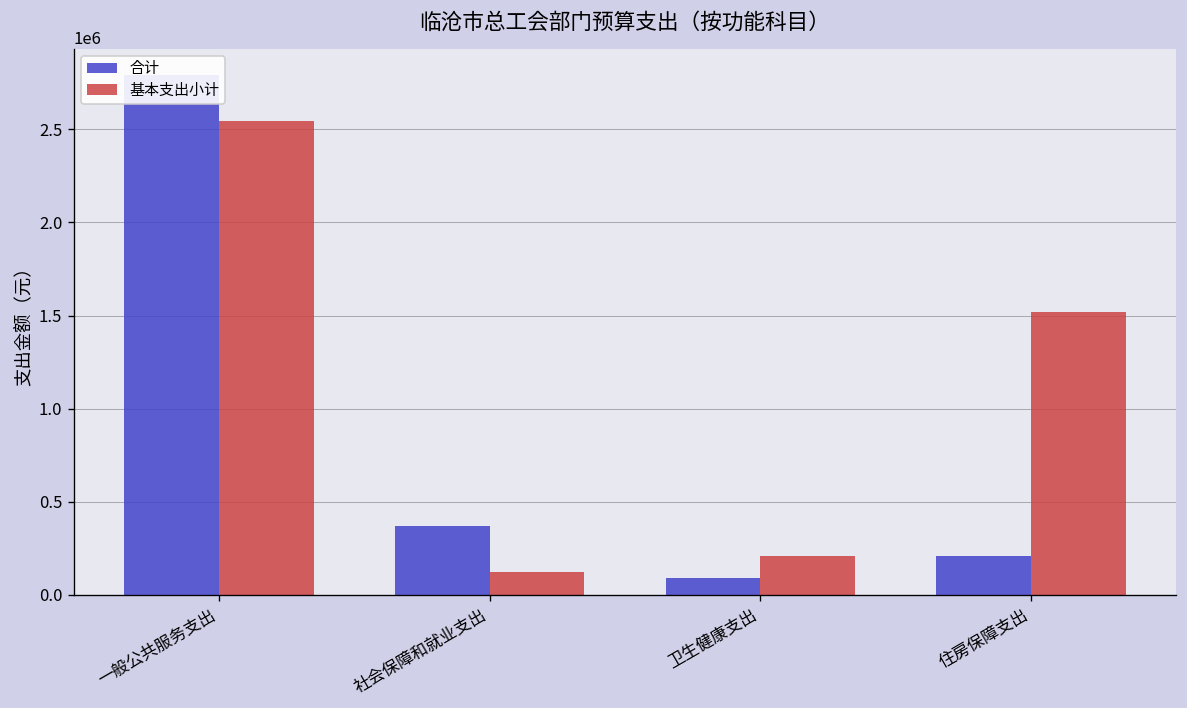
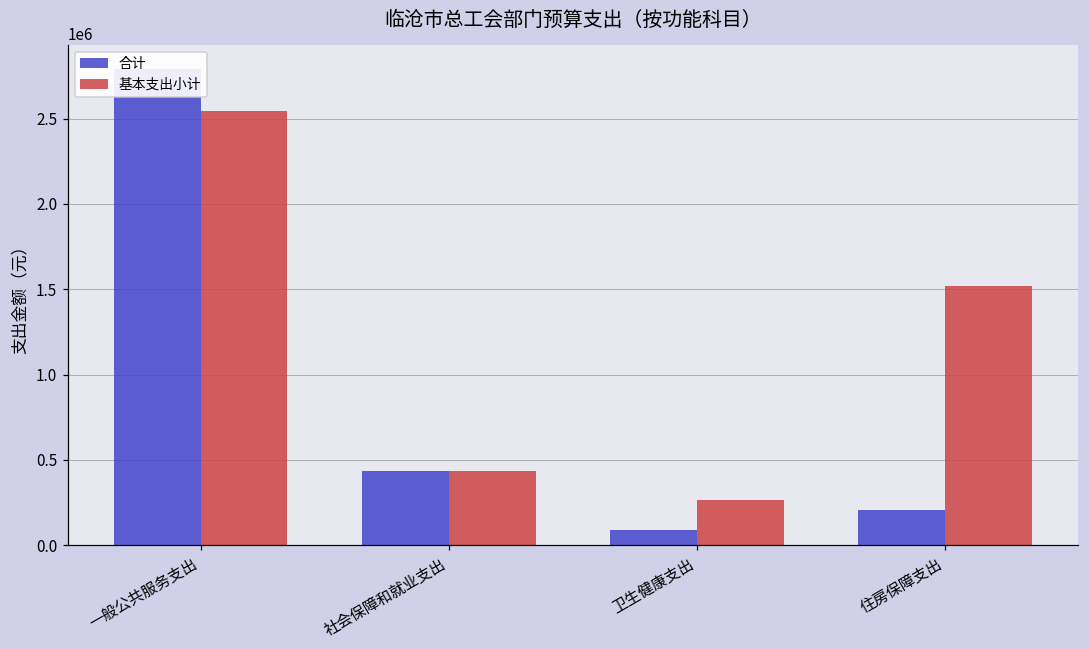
合计, 社会保障和就业支出: 370000 -> 430000
基本支出小计, 社会保障和就业支出: 120000 -> 430000
基本支出小计, 卫生健康支出: 210000 -> 270000
